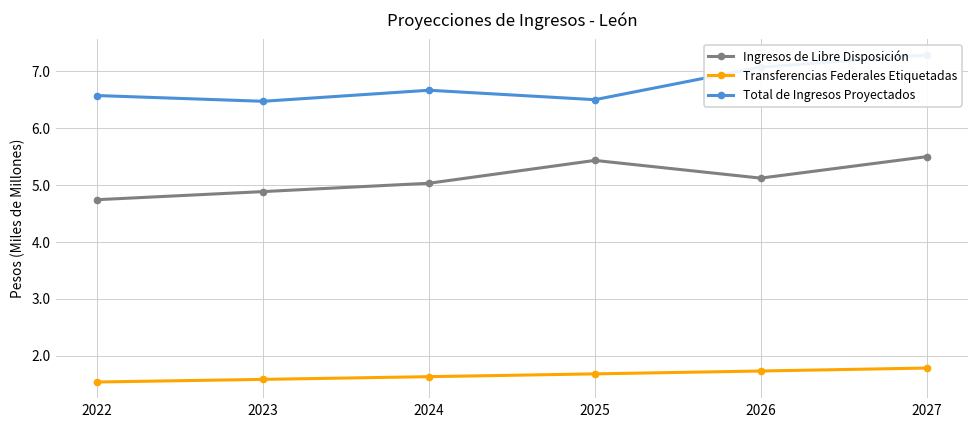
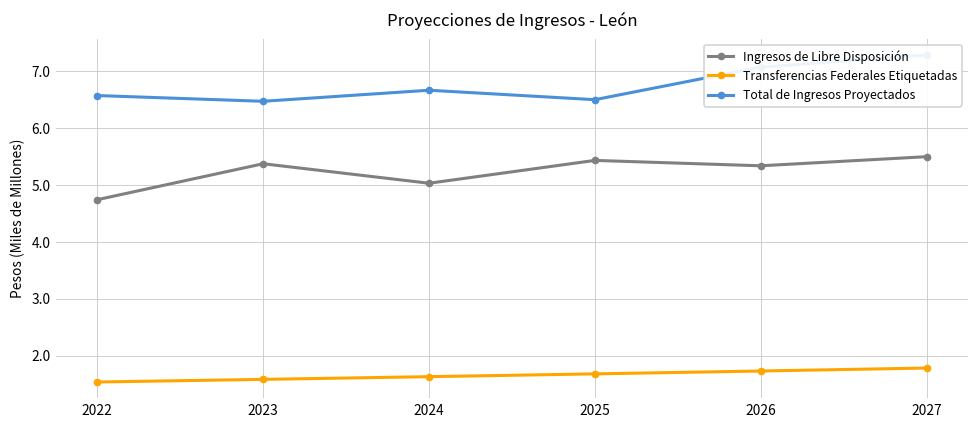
Ingresos de Libre Disposición, 2023: 4.9 -> 5.4
Ingresos de Libre Disposición, 2026: 5.1 -> 5.3
